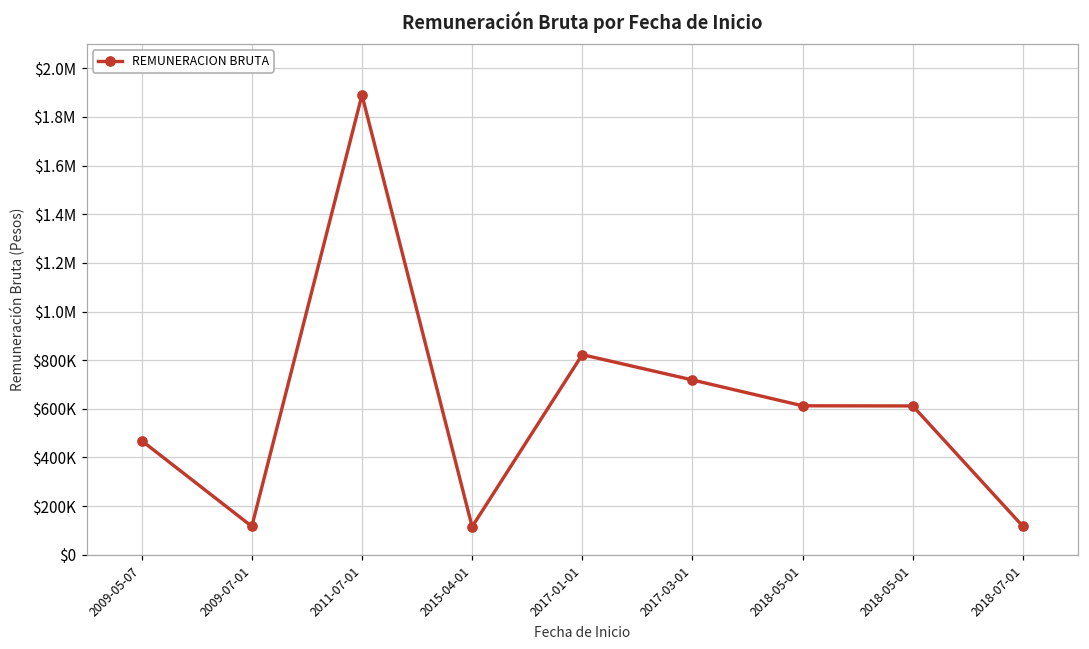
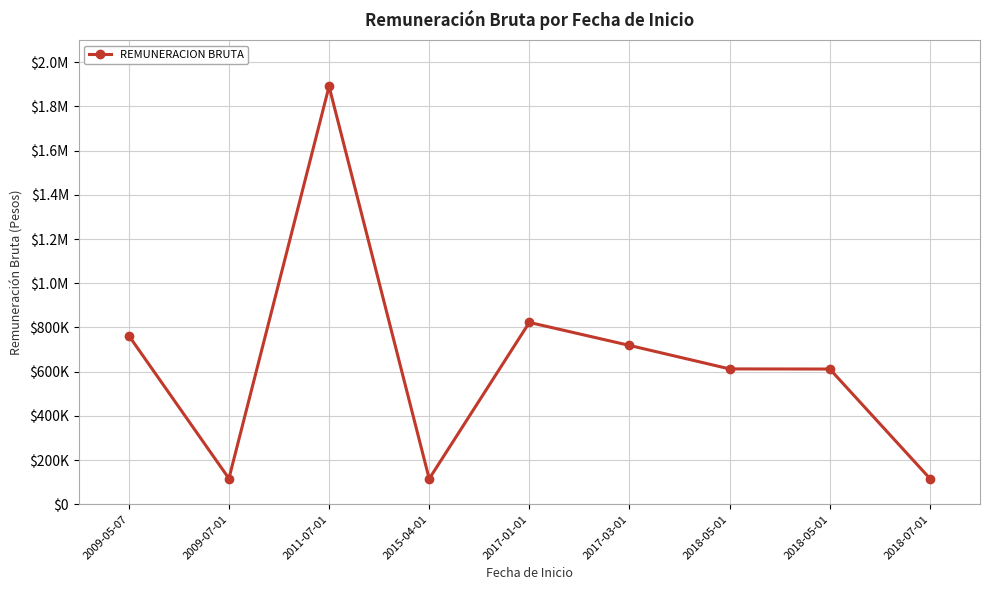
2009-05-07: $470000 -> $760000
